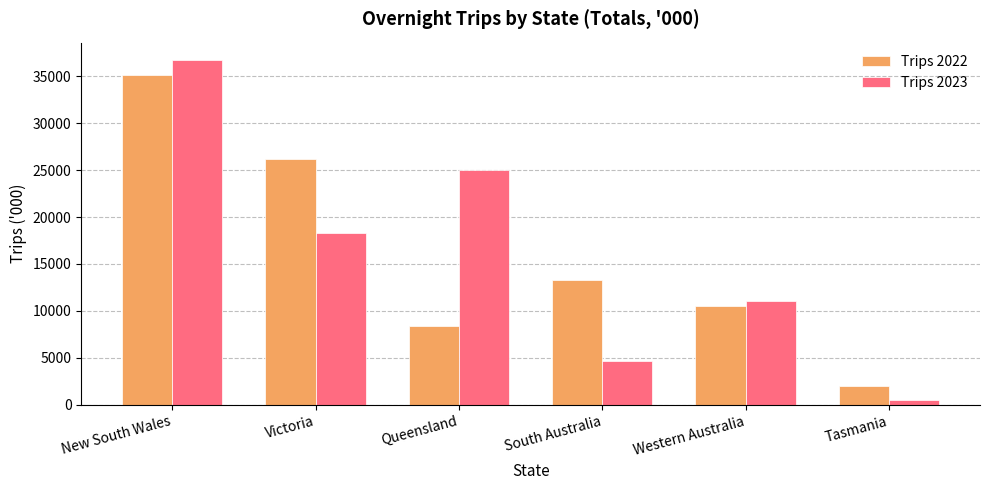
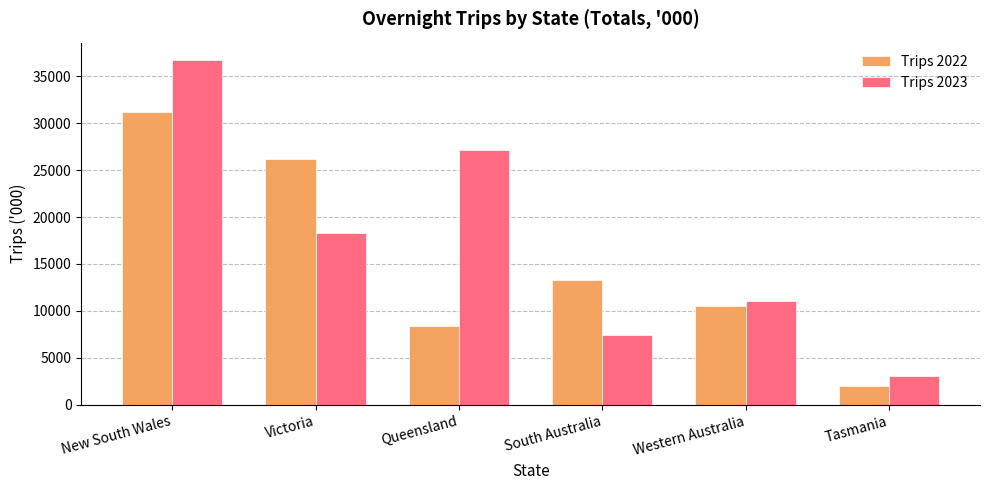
Trips 2022, New South Wales: 35000 -> 31000
Trips 2023, Queensland: 25000 -> 27000
Trips 2023, South Australia: 5000 -> 7000
Trips 2023, Tasmania: 1000 -> 3000
